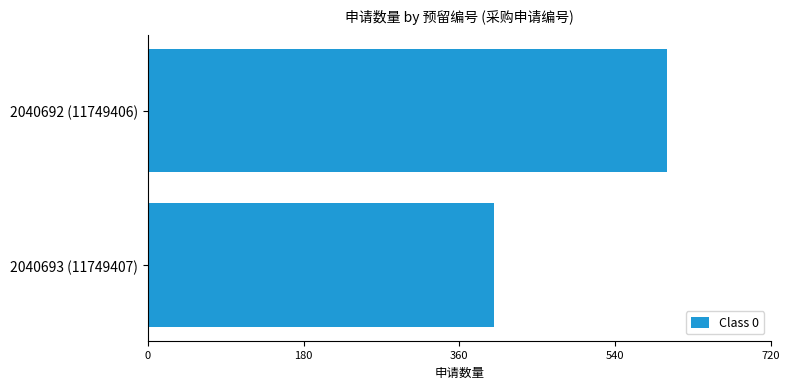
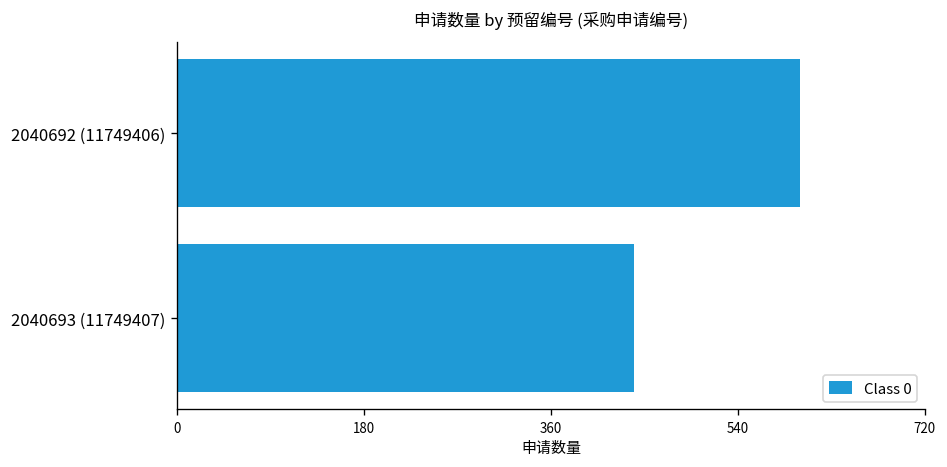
2040693 (11749407): 400 -> 440
